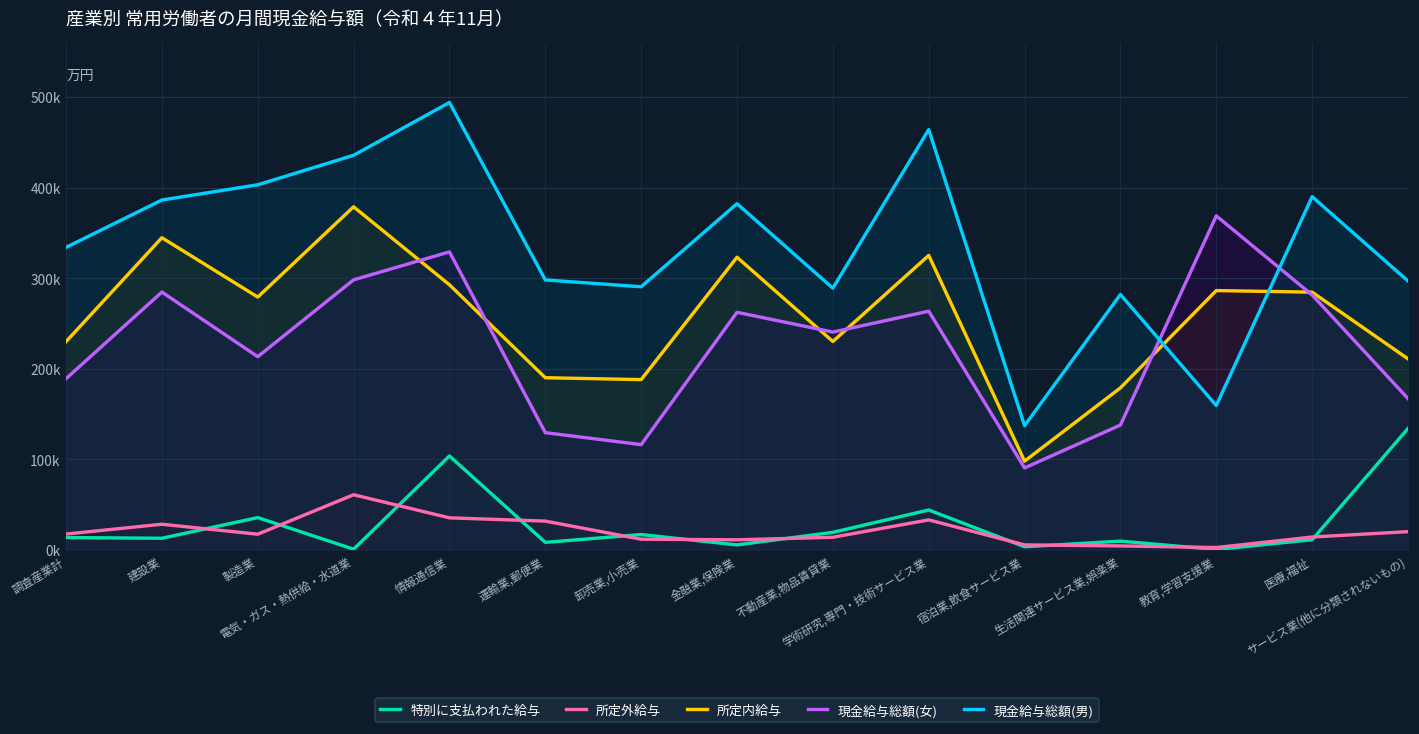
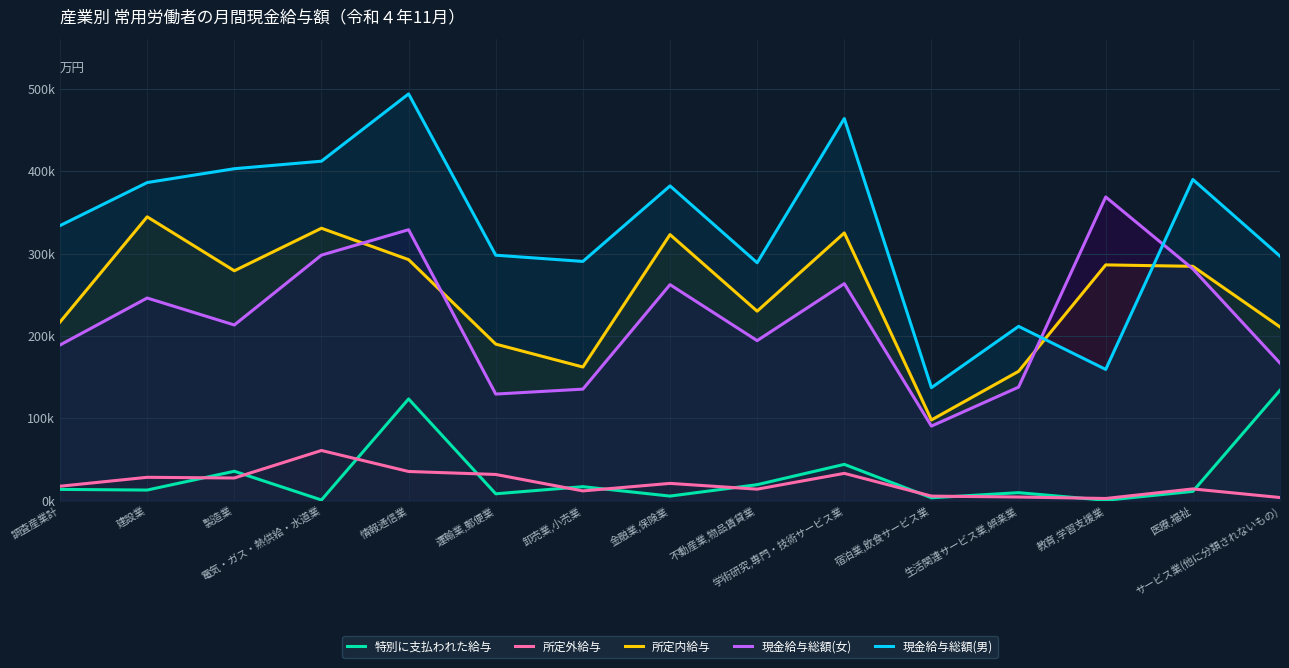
所定内給与, 調査産業計: 230000 -> 220000
現金給与総額(女), 建設業: 280000 -> 250000
所定外給与, 製造業: 20000 -> 30000
所定内給与, 電気・ガス・熱供給・水道業: 380000 -> 330000
現金給与総額(男), 電気・ガス・熱供給・水道業: 440000 -> 410000
特別に支払われた給与, 情報通信業: 100000 -> 120000
所定内給与, 卸売業,小売業: 190000 -> 160000
現金給与総額(女), 卸売業,小売業: 120000 -> 140000
所定外給与, 金融業,保険業: 10000 -> 20000
現金給与総額(女), 不動産業,物品賃貸業: 240000 -> 190000
所定内給与, 生活関連サービス業,娯楽業: 180000 -> 160000
現金給与総額(男), 生活関連サービス業,娯楽業: 280000 -> 210000
所定外給与, サービス業(他に分類されないもの): 20000 -> 0
